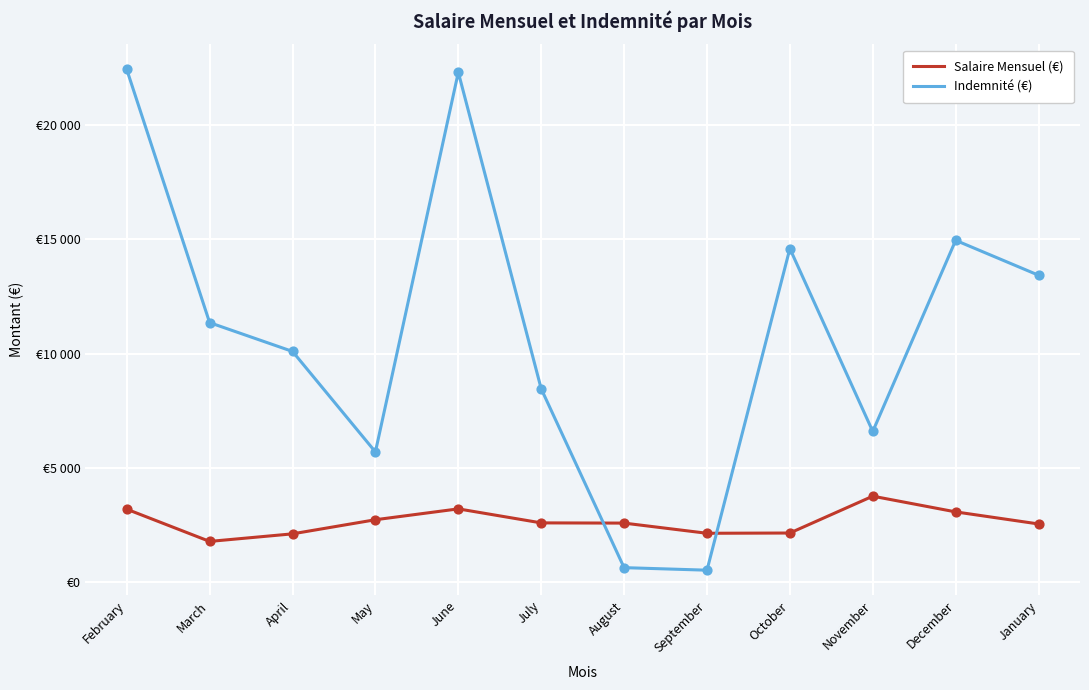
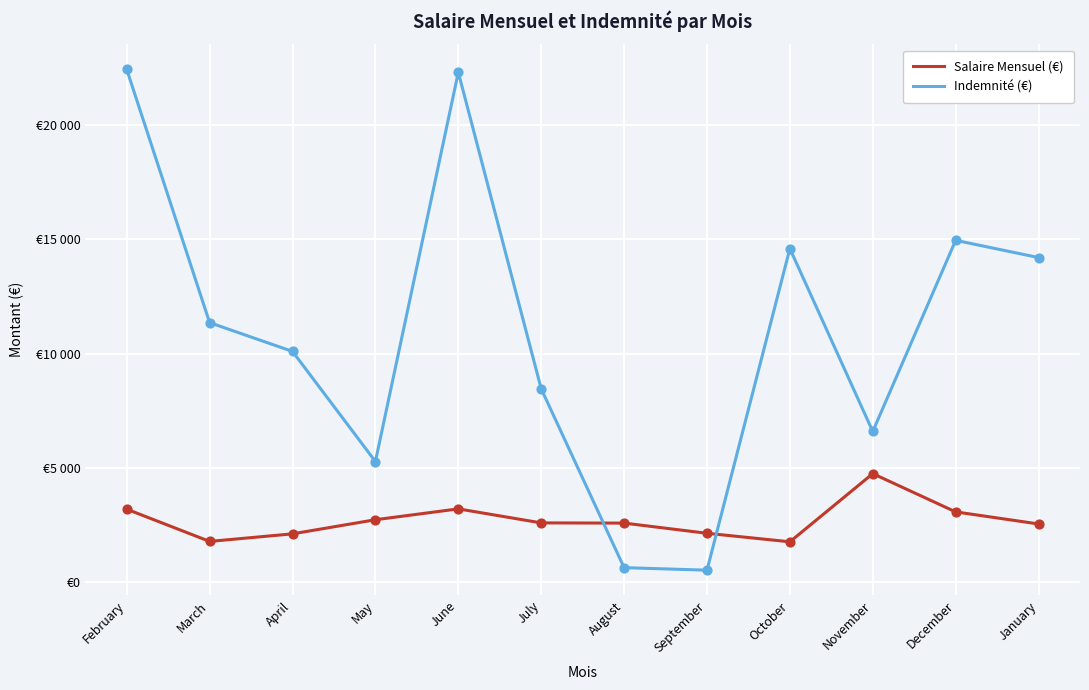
Indemnité (€), May: €5700 -> €5300
Salaire Mensuel (€), October: €2200 -> €1800
Salaire Mensuel (€), November: €3800 -> €4800
Indemnité (€), January: €13400 -> €14200
